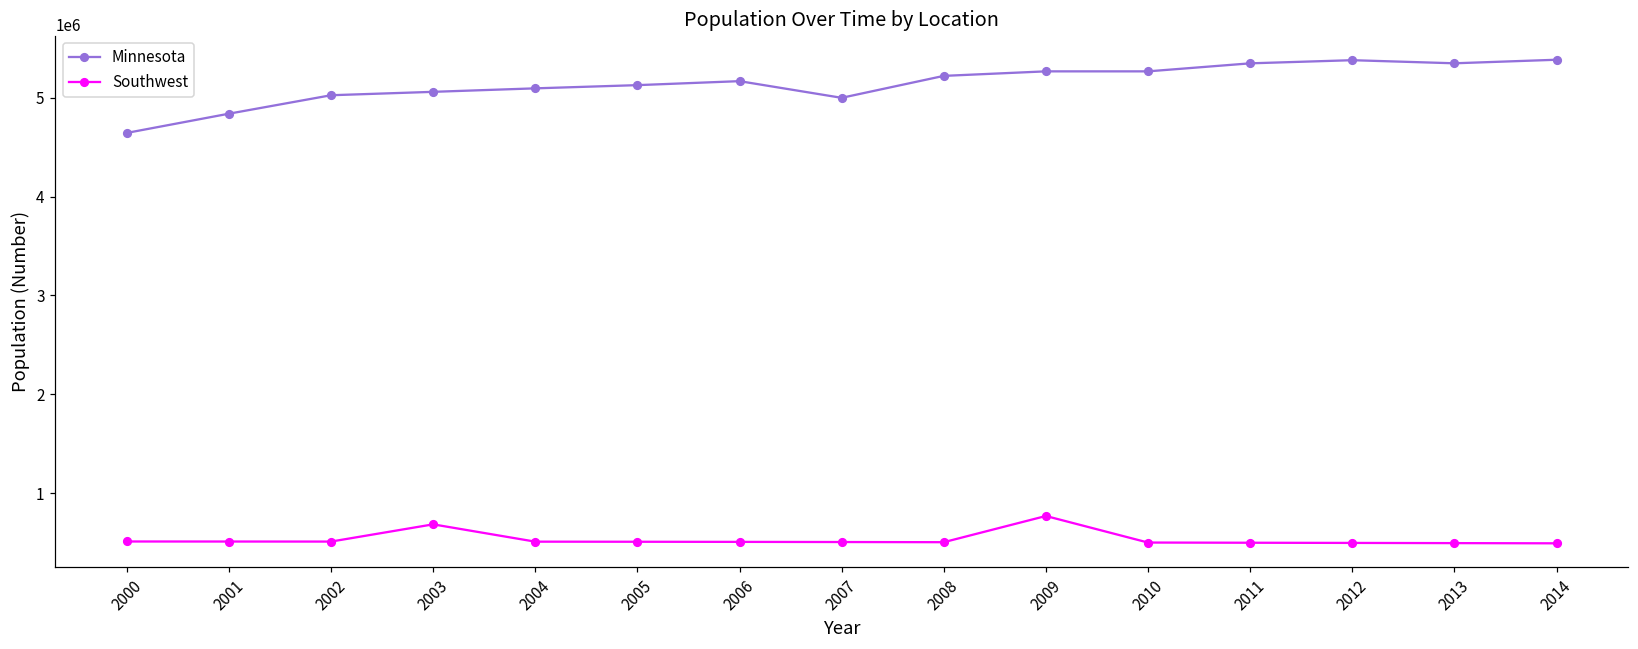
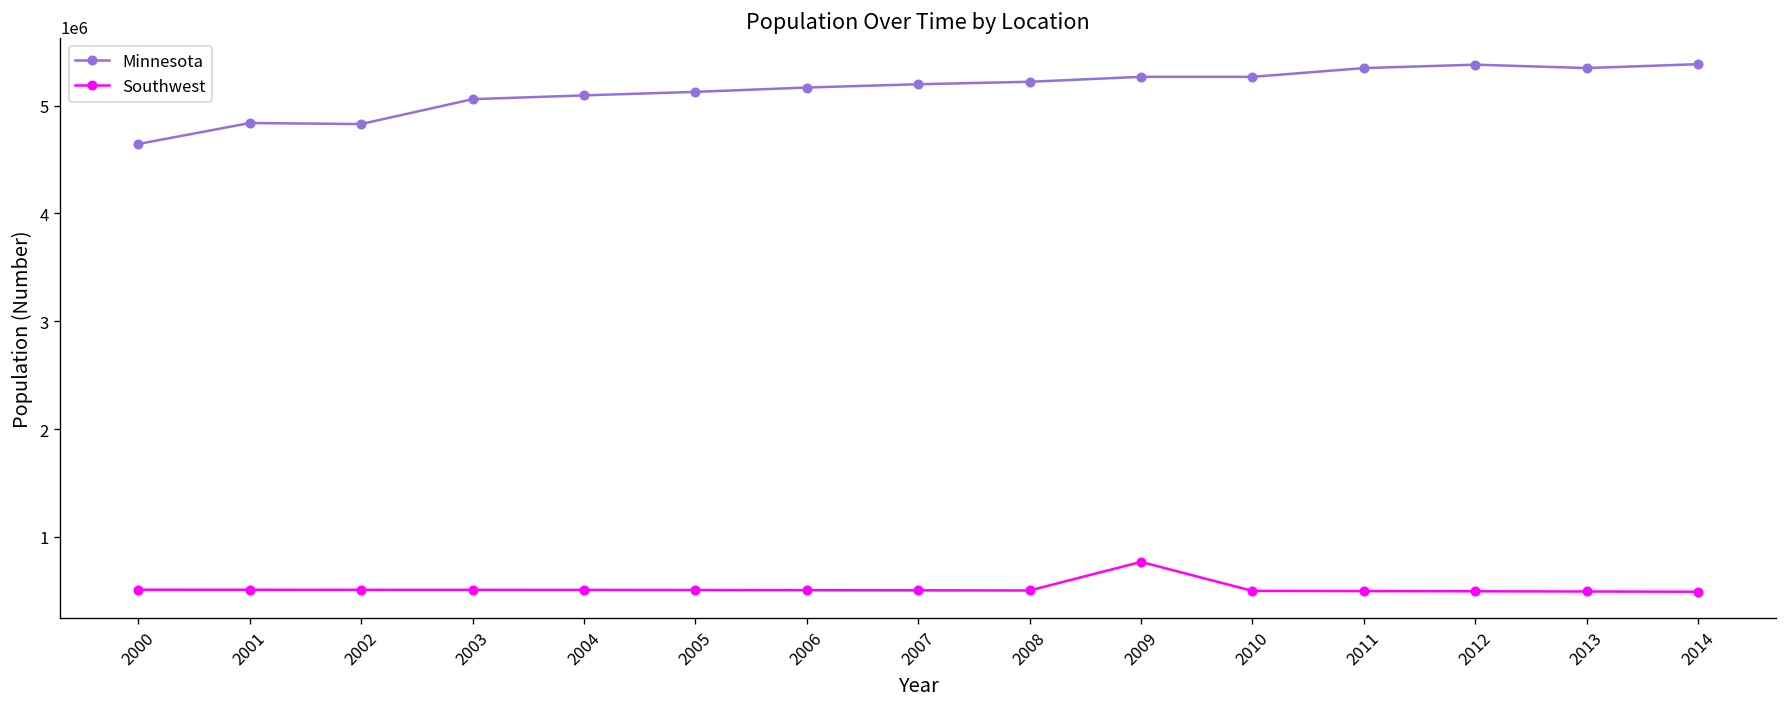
Minnesota, 2002: 5000000 -> 4800000
Southwest, 2003: 700000 -> 500000
Minnesota, 2007: 5000000 -> 5200000
